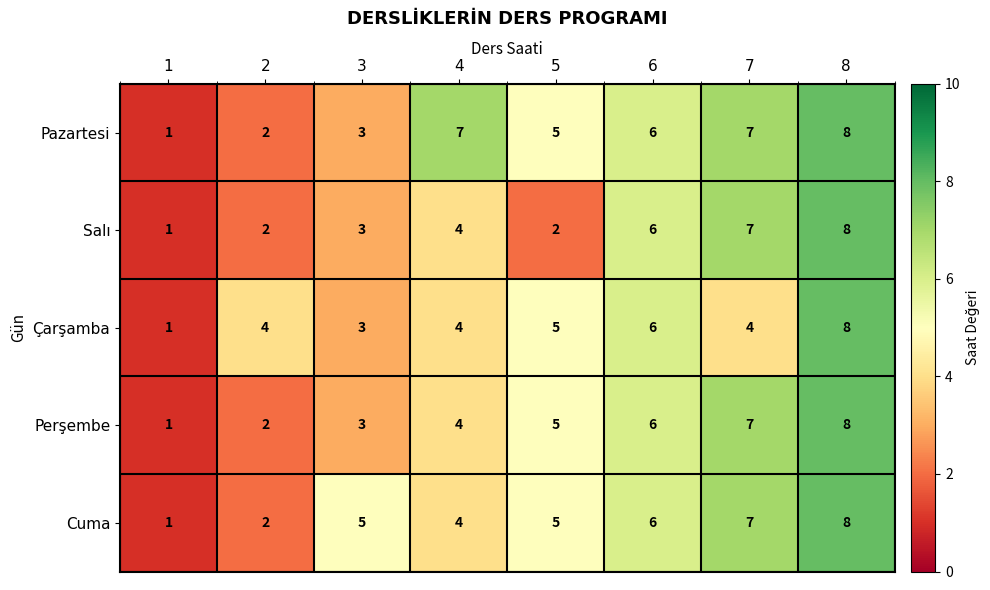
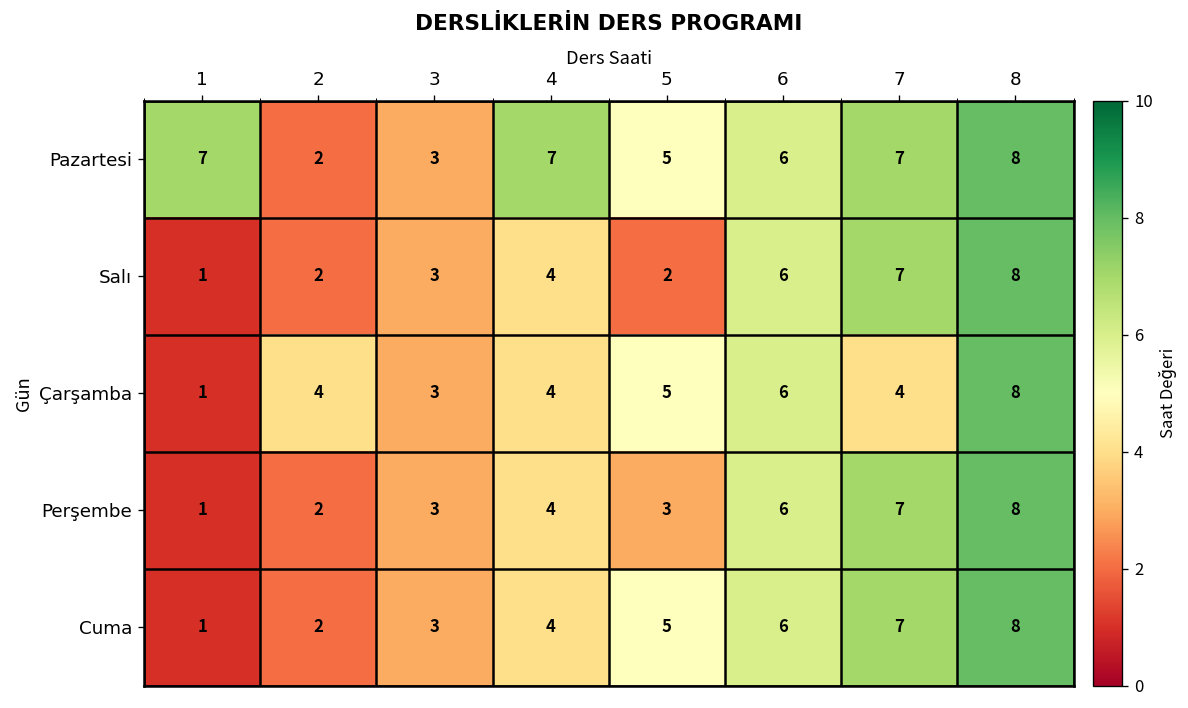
Pazartesi, 1: 1 -> 7
Perşembe, 5: 5 -> 3
Cuma, 3: 5 -> 3
